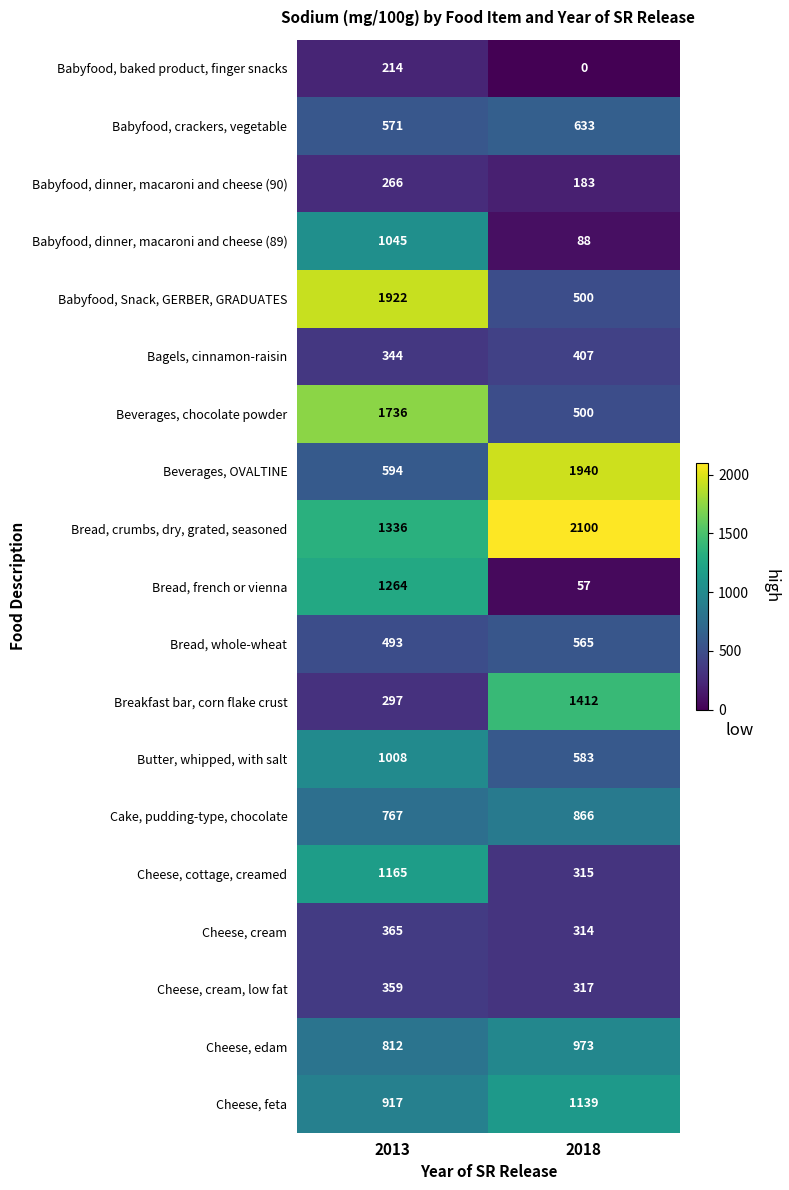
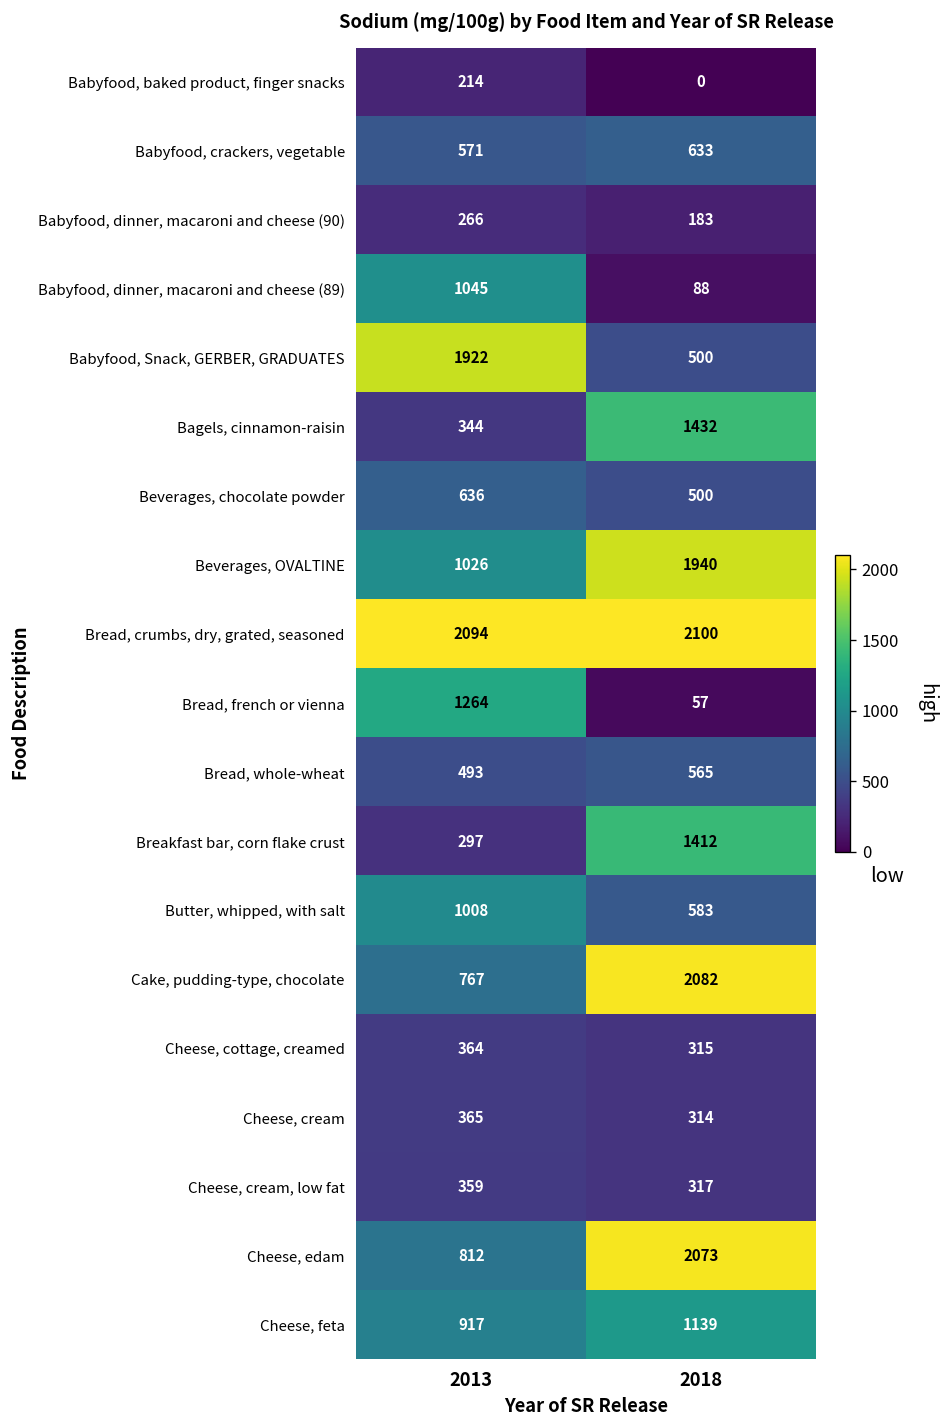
Bagels, cinnamon-raisin, 2018: 407 -> 1432
Beverages, chocolate powder, 2013: 1736 -> 636
Beverages, OVALTINE, 2013: 594 -> 1026
Bread, crumbs, dry, grated, seasoned, 2013: 1336 -> 2094
Cake, pudding-type, chocolate, 2018: 866 -> 2082
Cheese, cottage, creamed, 2013: 1165 -> 364
Cheese, edam, 2018: 973 -> 2073
